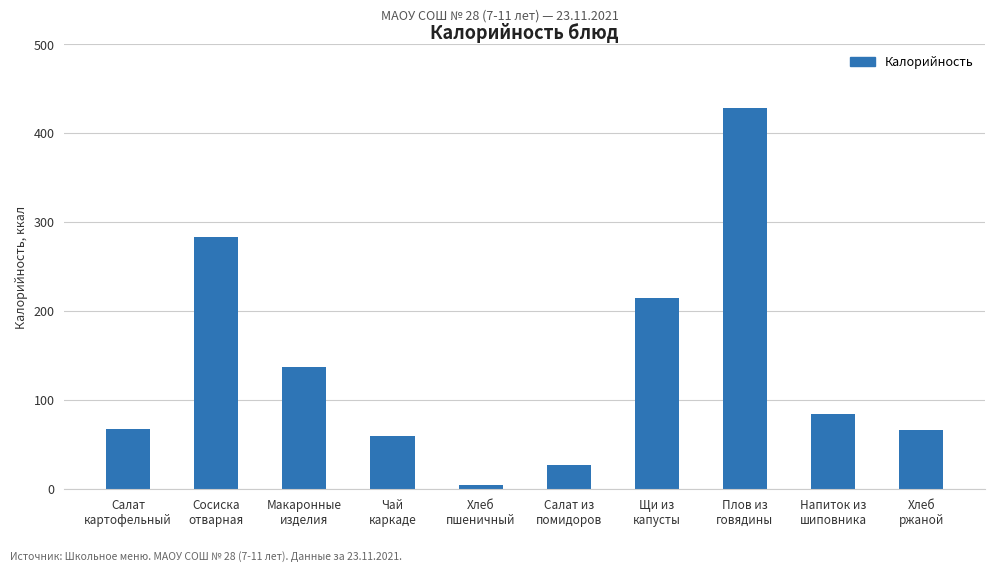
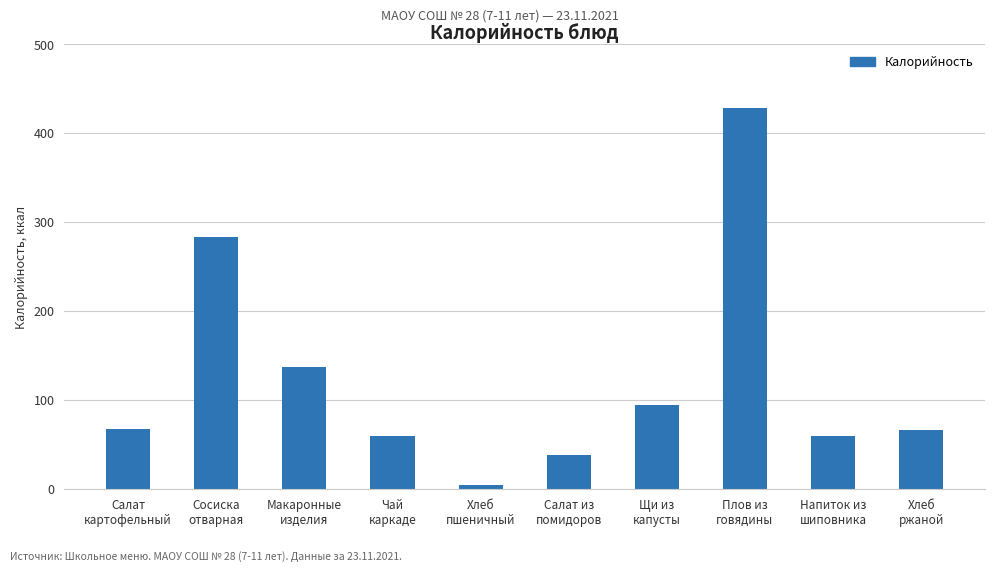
Салат из помидоров: 30 -> 40
Щи из капусты: 220 -> 100
Напиток из шиповника: 80 -> 60
